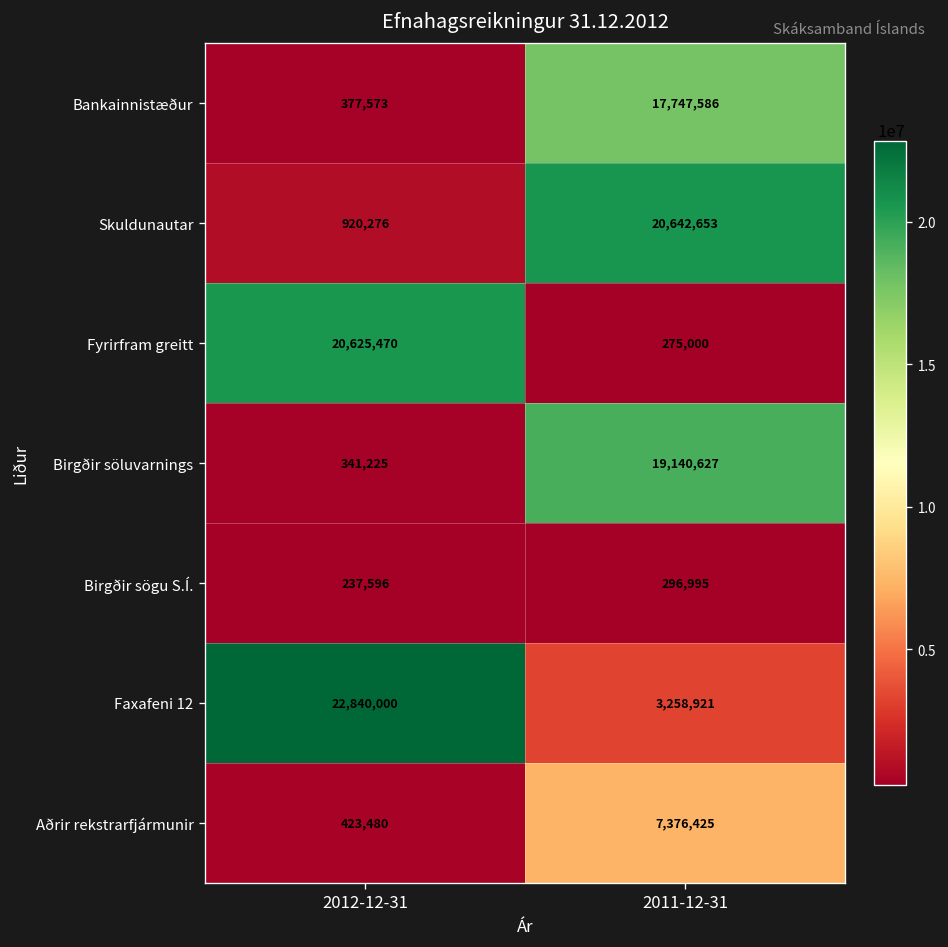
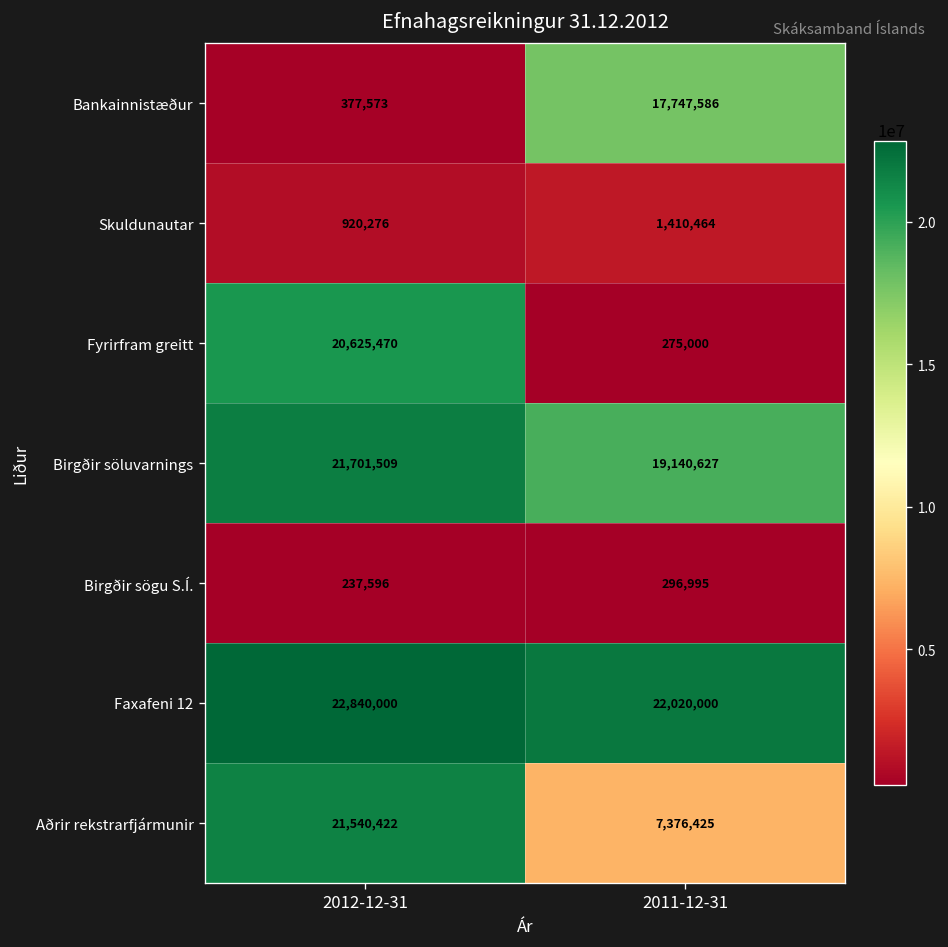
Skuldunautar, 2011-12-31: 20,642,653 -> 1,410,464
Birgðir söluvarnings, 2012-12-31: 341,225 -> 21,701,509
Faxafeni 12, 2011-12-31: 3,258,921 -> 22,020,000
Aðrir rekstrarfjármunir, 2012-12-31: 423,480 -> 21,540,422
